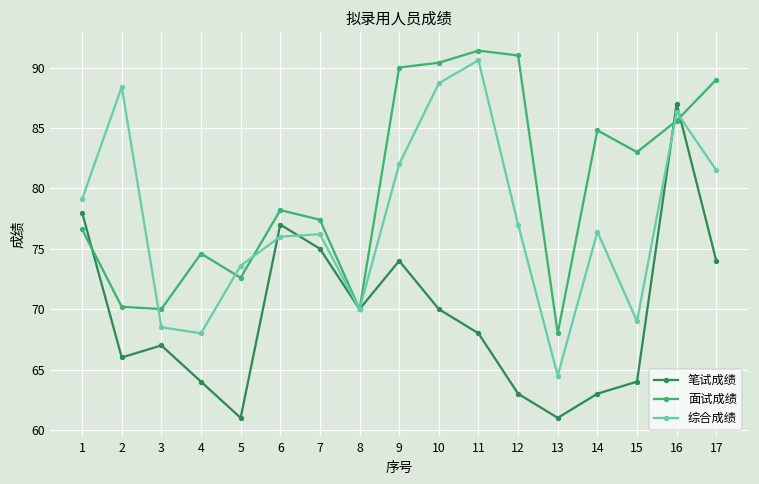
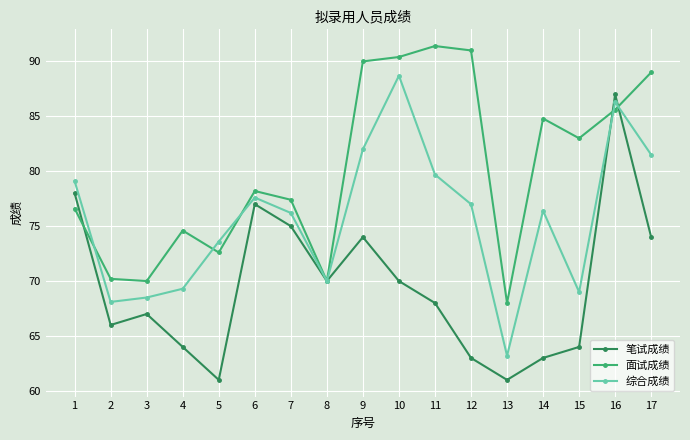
综合成绩, 2: 88.4 -> 68.1
综合成绩, 4: 68.0 -> 69.3
综合成绩, 6: 76.0 -> 77.6
综合成绩, 11: 90.6 -> 79.7
综合成绩, 13: 64.5 -> 63.2
